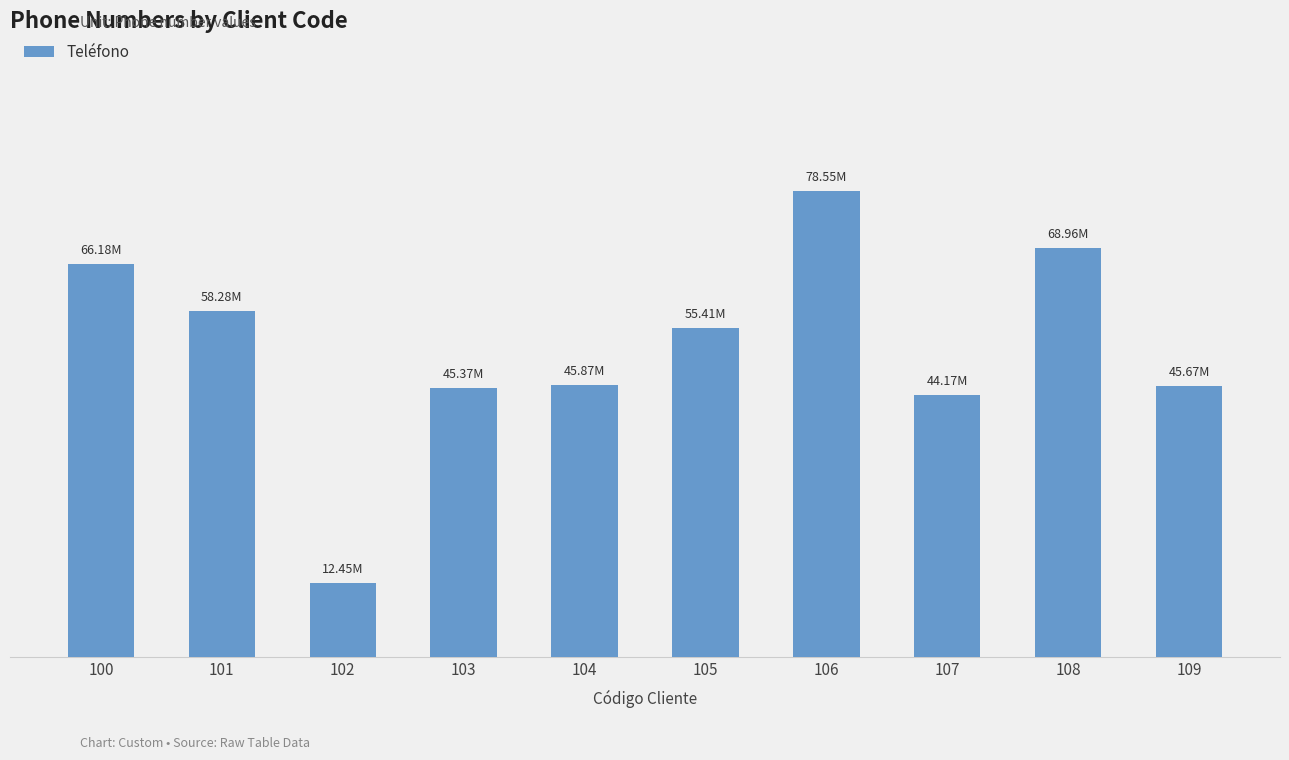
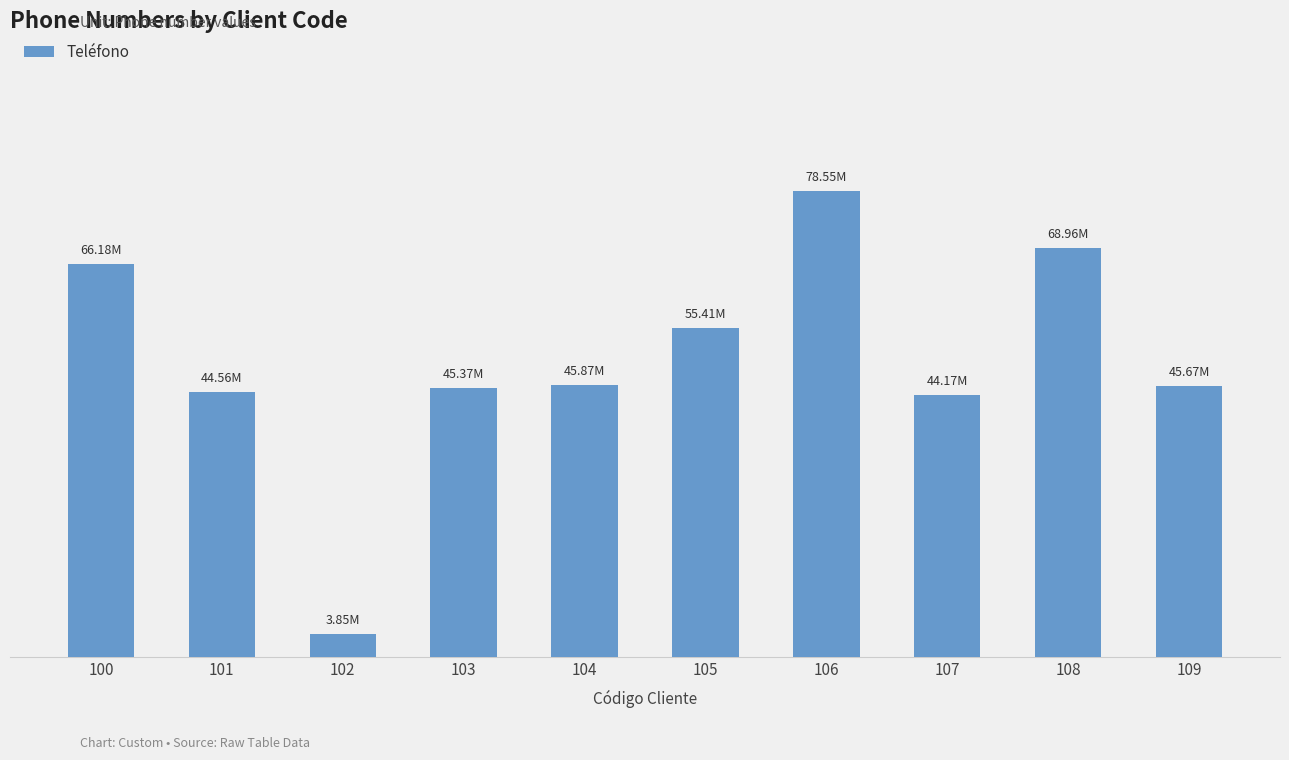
101: 58.28M -> 44.56M
102: 12.45M -> 3.85M
